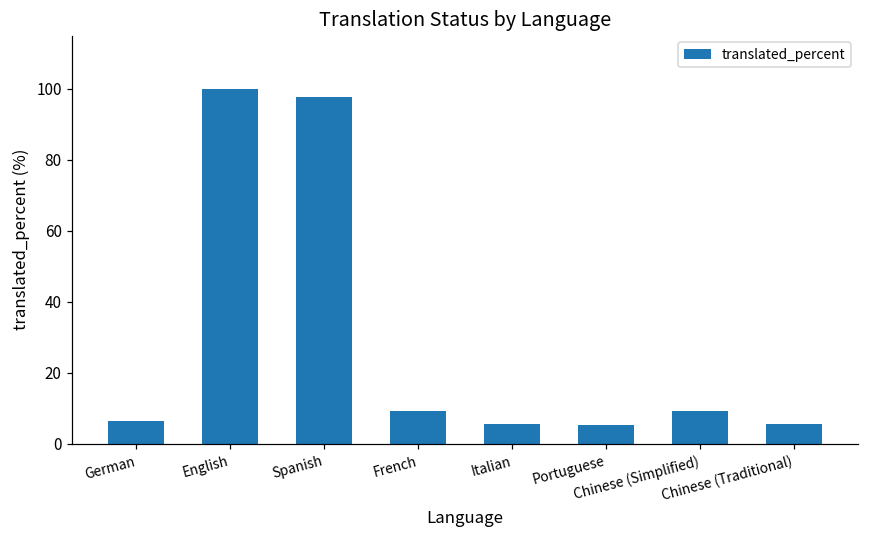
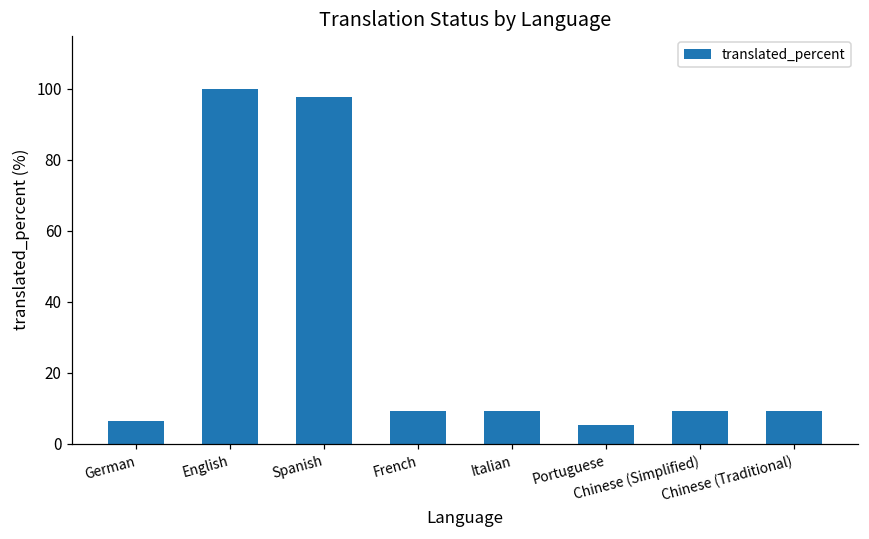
Italian: 6 -> 9
Chinese (Traditional): 6 -> 9
